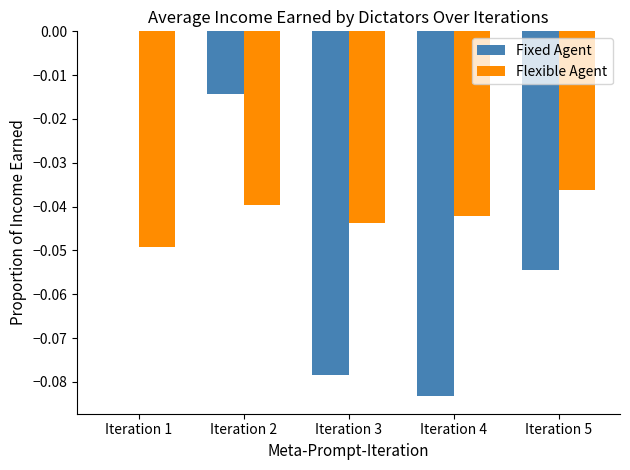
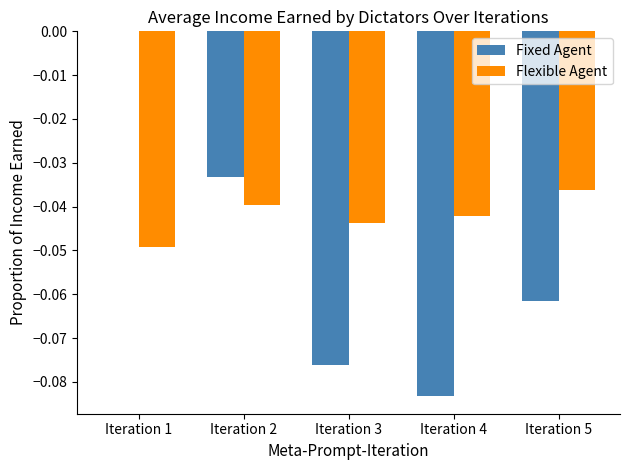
Fixed Agent, Iteration 2: -0.014 -> -0.033
Fixed Agent, Iteration 3: -0.078 -> -0.076
Fixed Agent, Iteration 5: -0.054 -> -0.062
